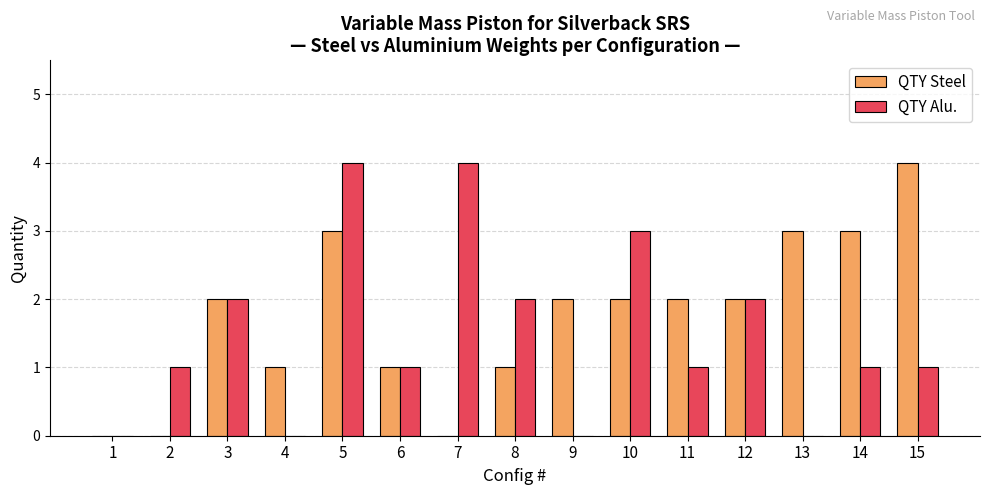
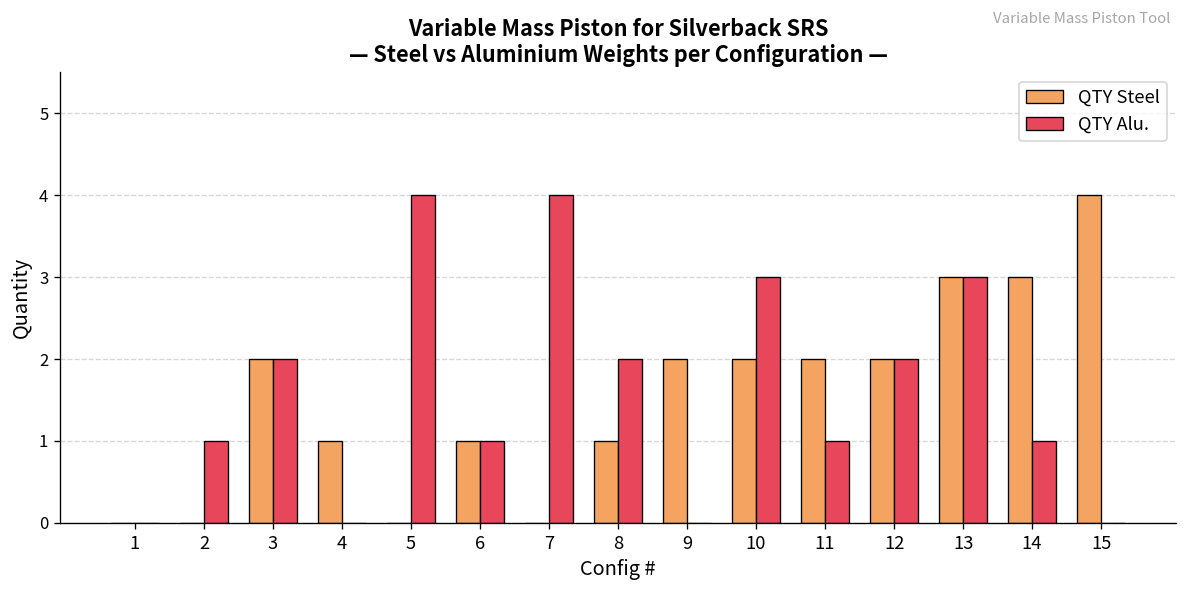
QTY Steel, 5: 3 -> 0
QTY Alu., 13: 0 -> 3
QTY Alu., 15: 1 -> 0
